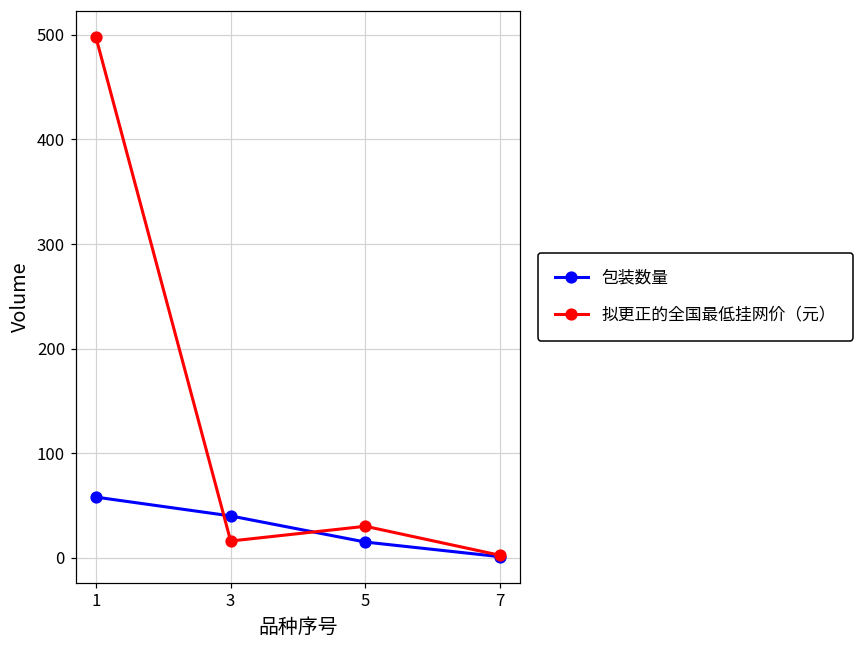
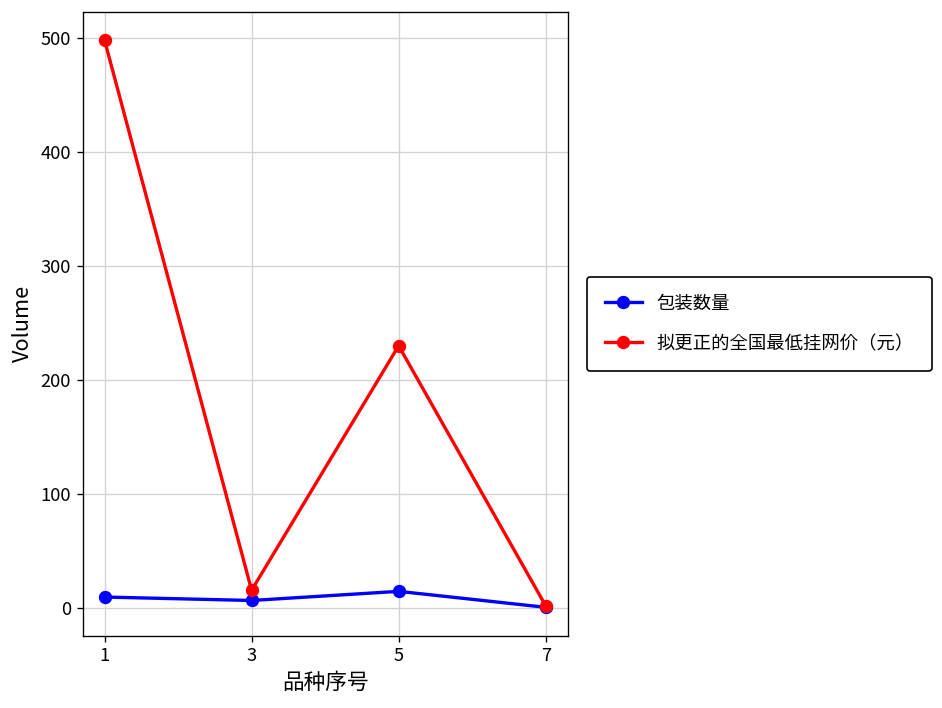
包装数量, 1: 60 -> 10
包装数量, 3: 40 -> 10
拟更正的全国最低挂网价（元）, 5: 30 -> 230
